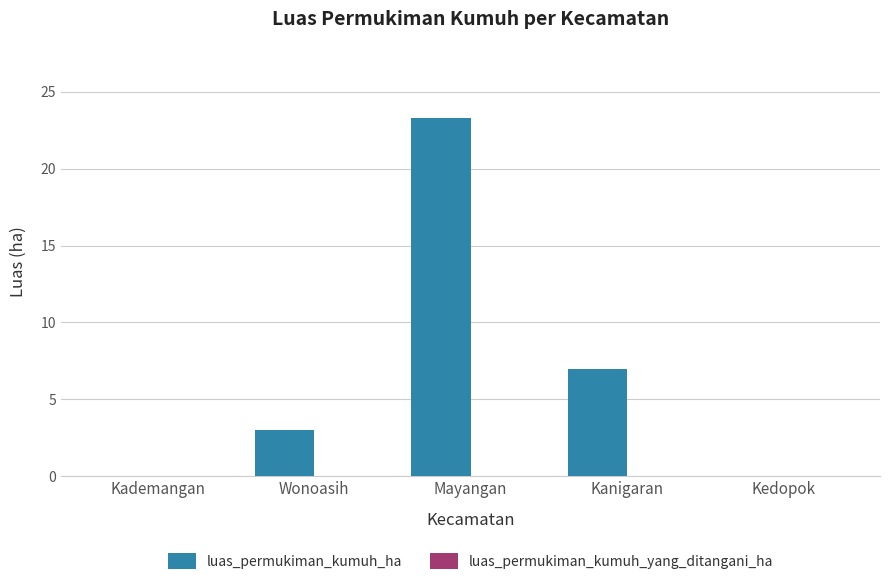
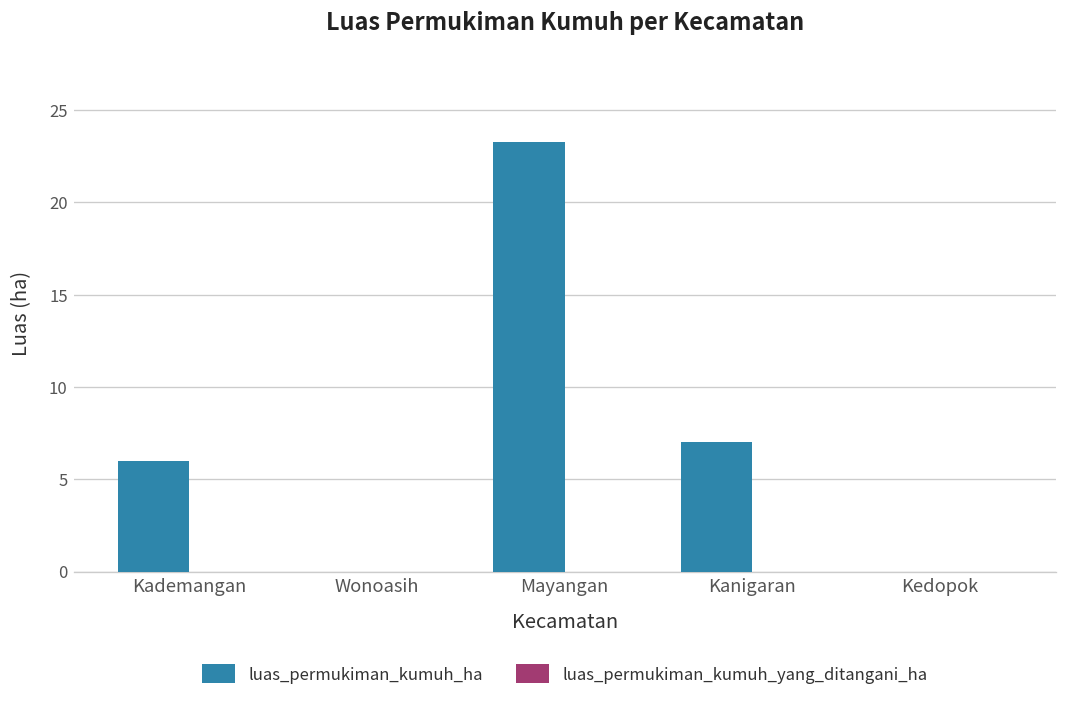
luas_permukiman_kumuh_ha, Kademangan: 0 -> 6
luas_permukiman_kumuh_ha, Wonoasih: 3 -> 0
